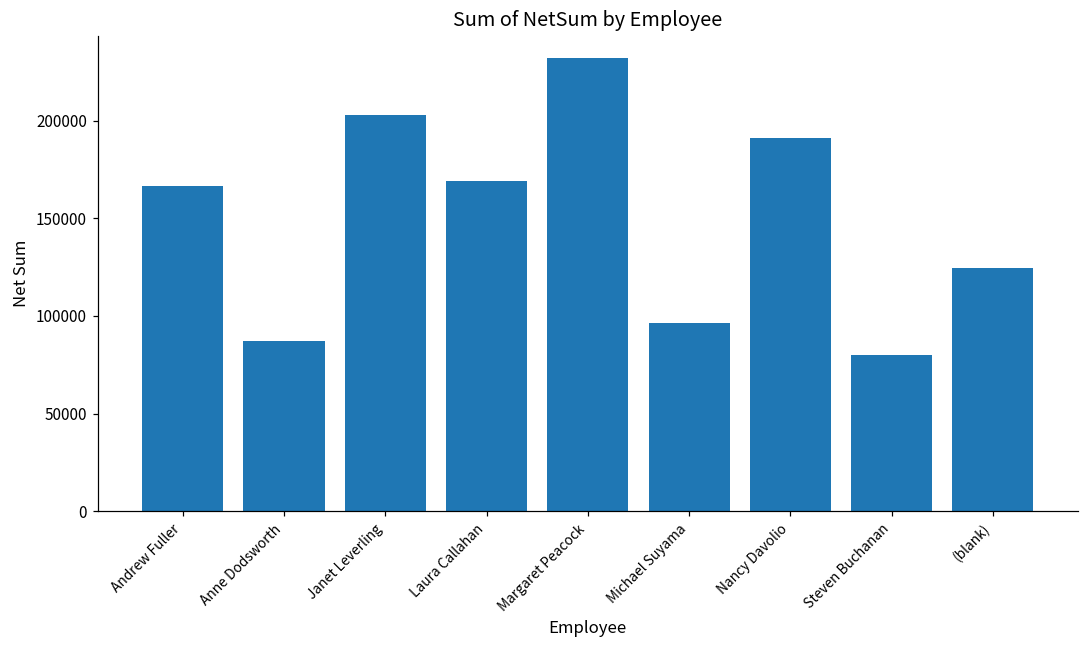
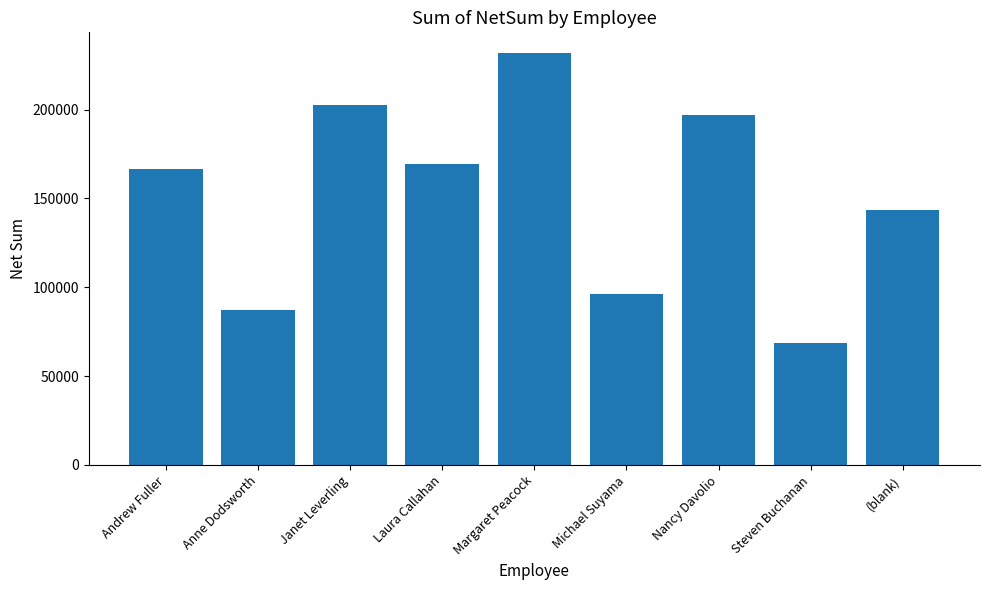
Nancy Davolio: 191000 -> 197000
Steven Buchanan: 80000 -> 69000
(blank): 125000 -> 144000
